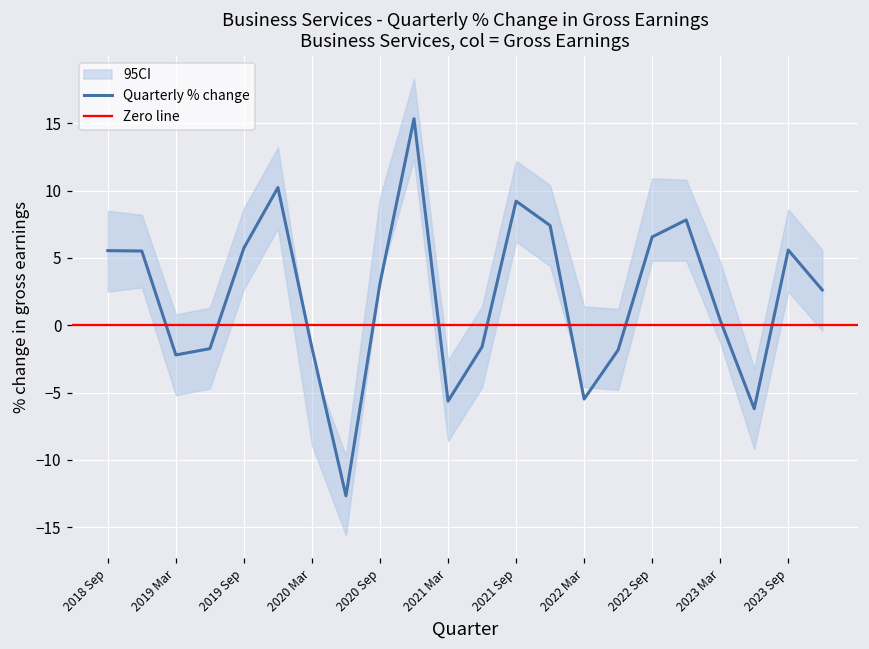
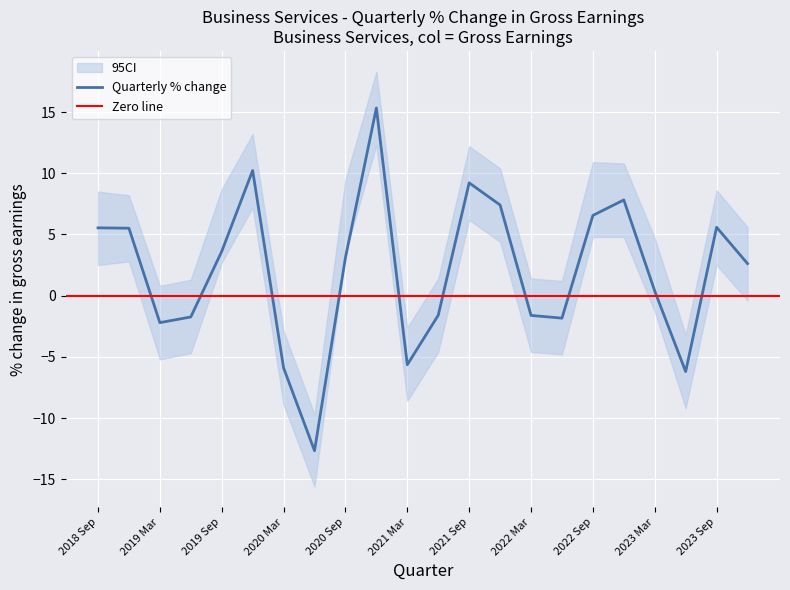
Quarterly % change, 2019 Sep: 5.7 -> 3.6
Quarterly % change, 2020 Mar: -1.7 -> -5.9
Quarterly % change, 2022 Mar: -5.5 -> -1.6
